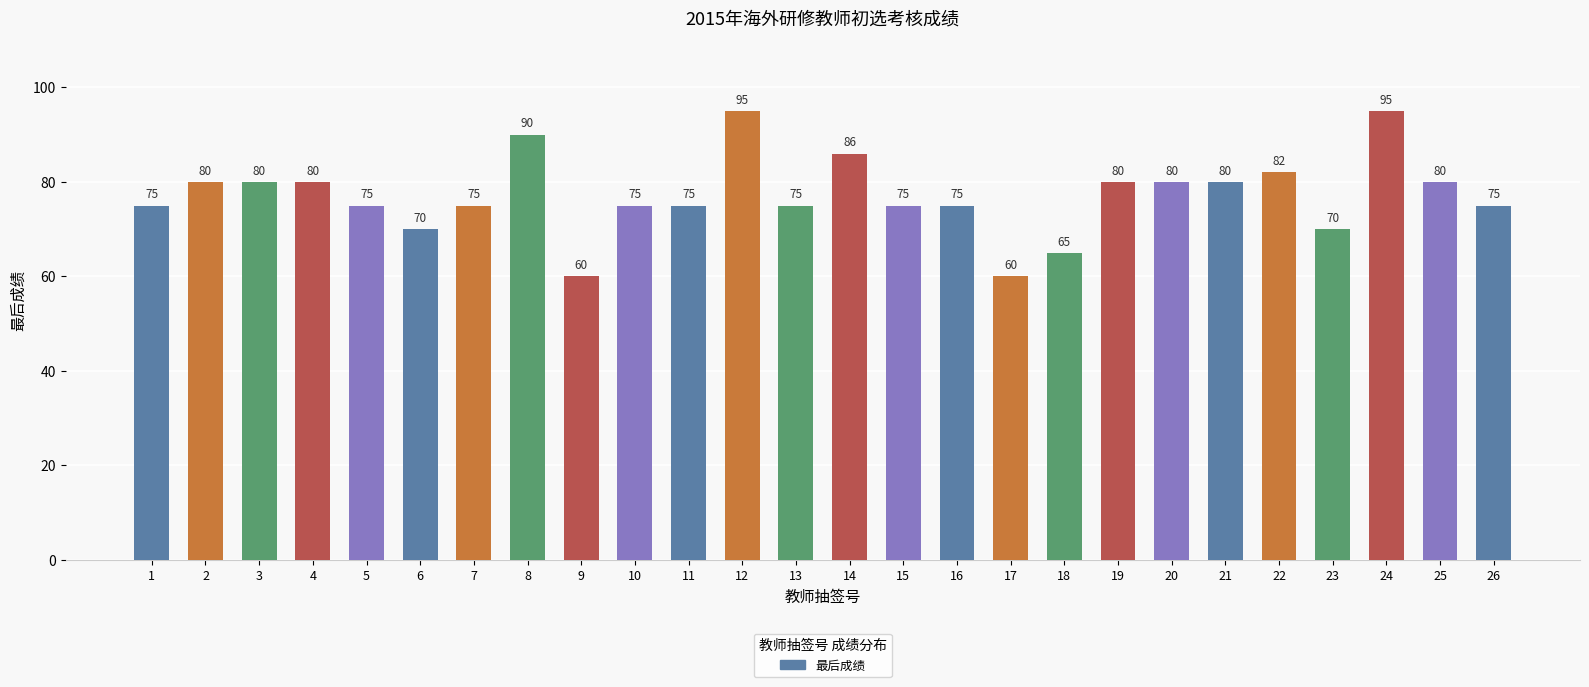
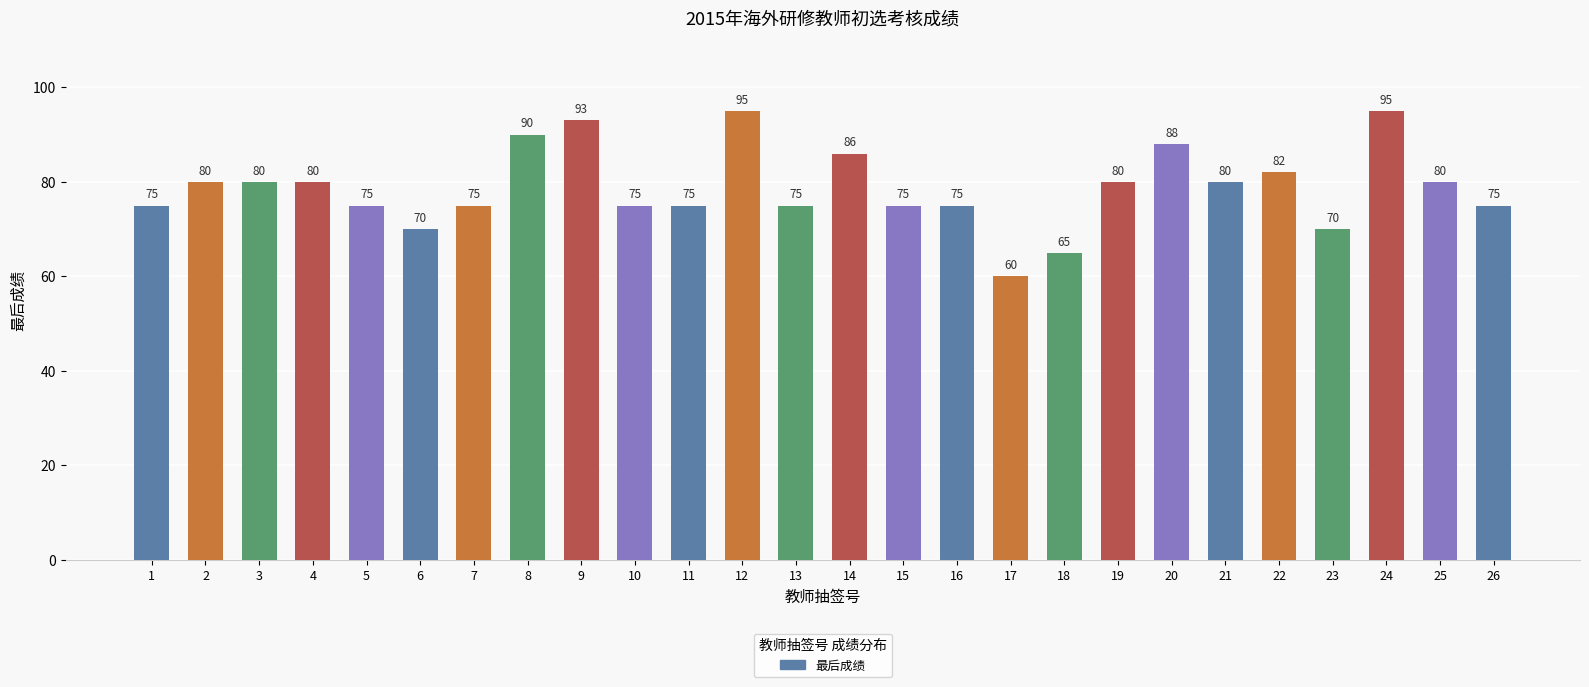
9: 60 -> 93
20: 80 -> 88
